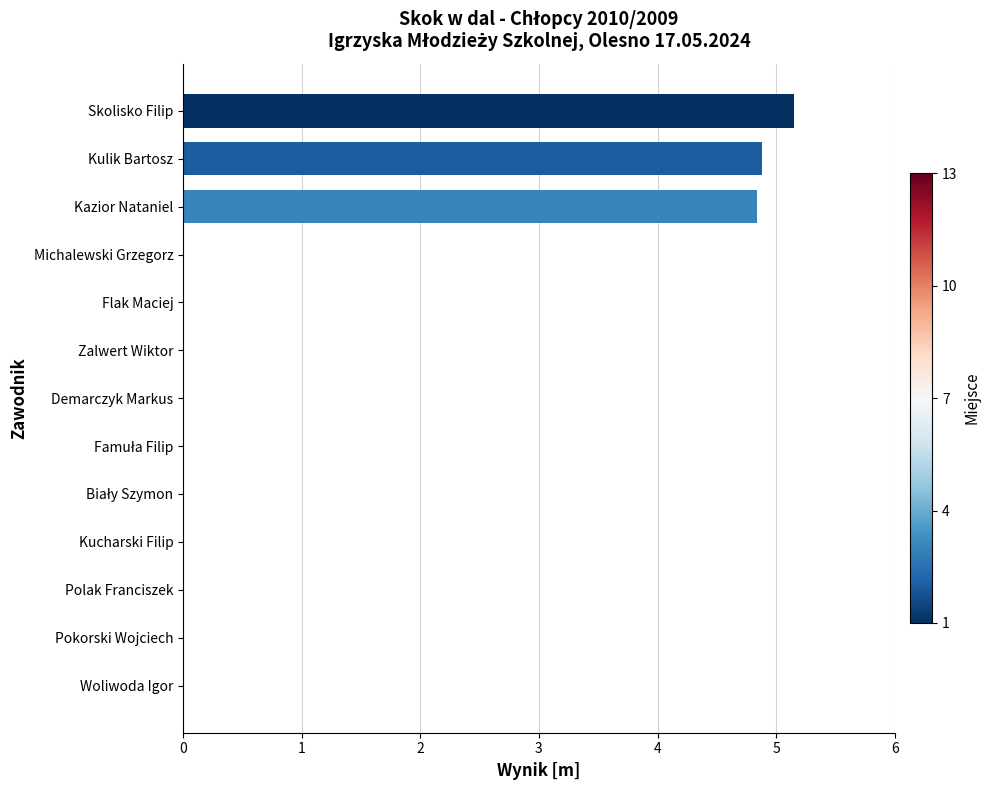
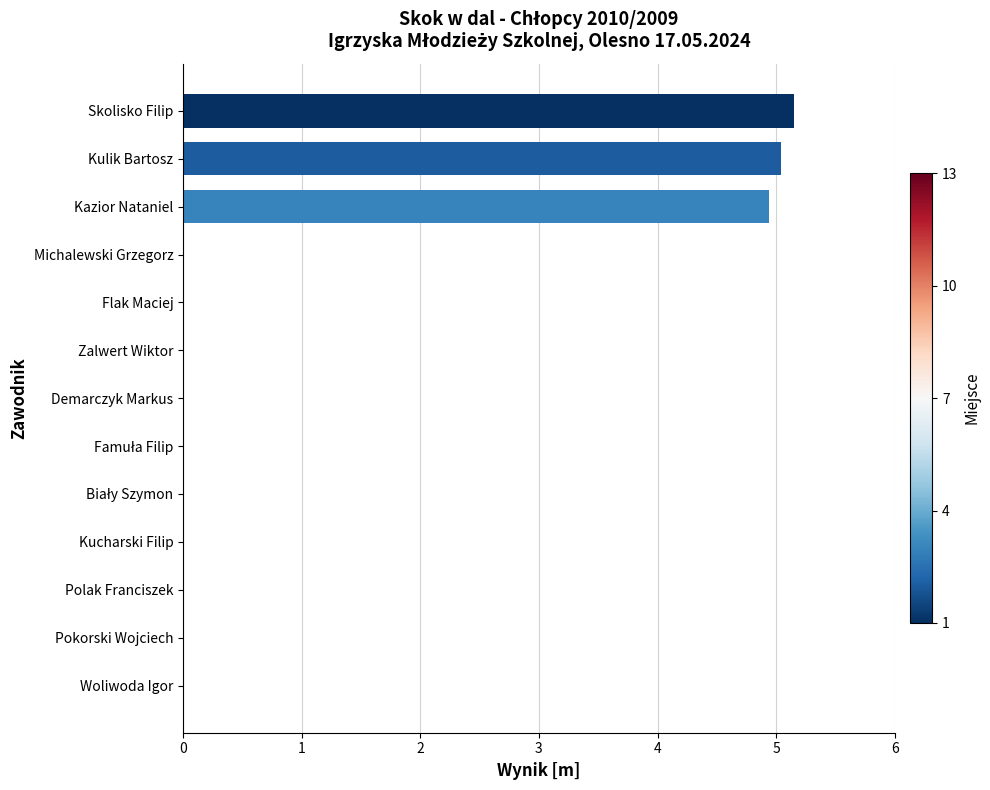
Kulik Bartosz: 4.88 -> 5.04
Kazior Nataniel: 4.84 -> 4.94
